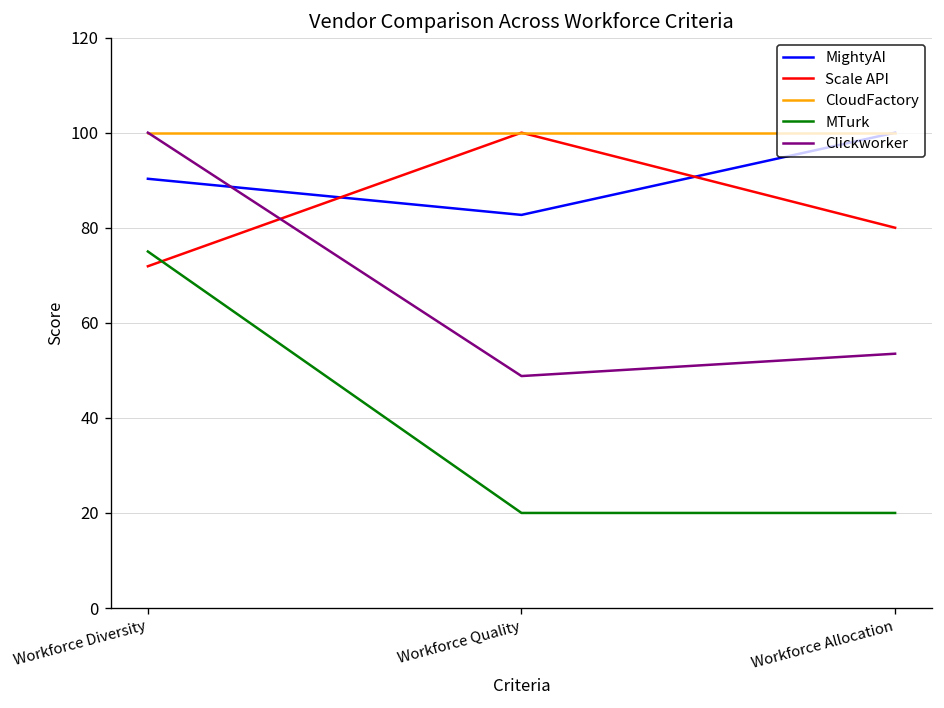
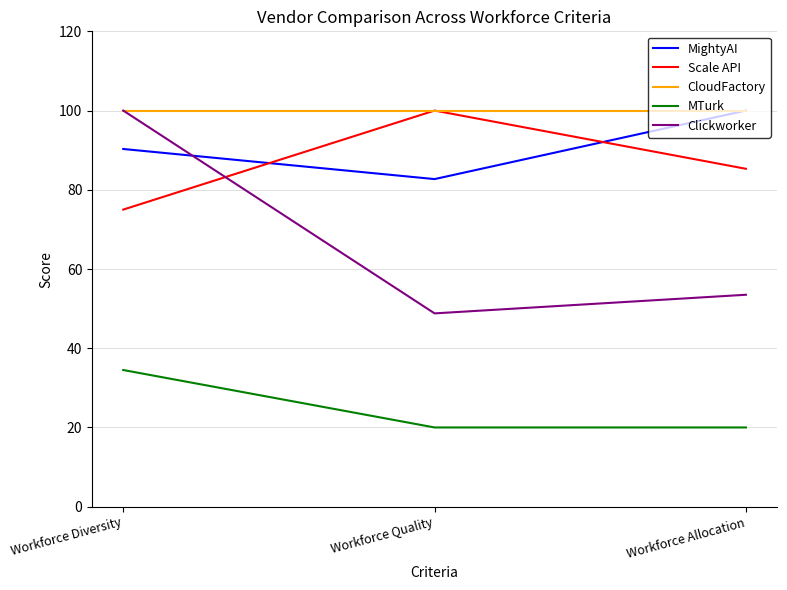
Scale API, Workforce Diversity: 72 -> 75
MTurk, Workforce Diversity: 75 -> 35
Scale API, Workforce Allocation: 80 -> 85
